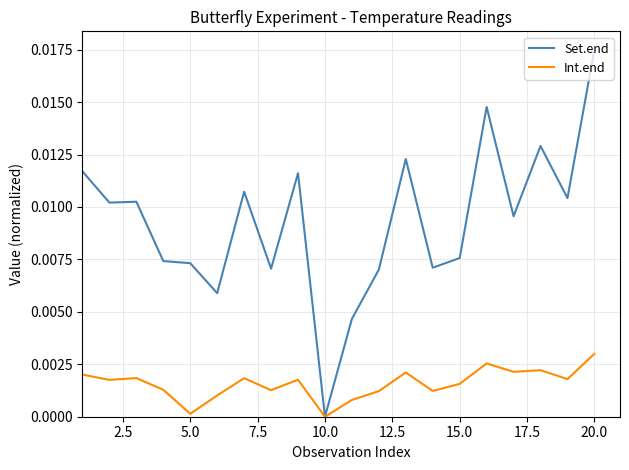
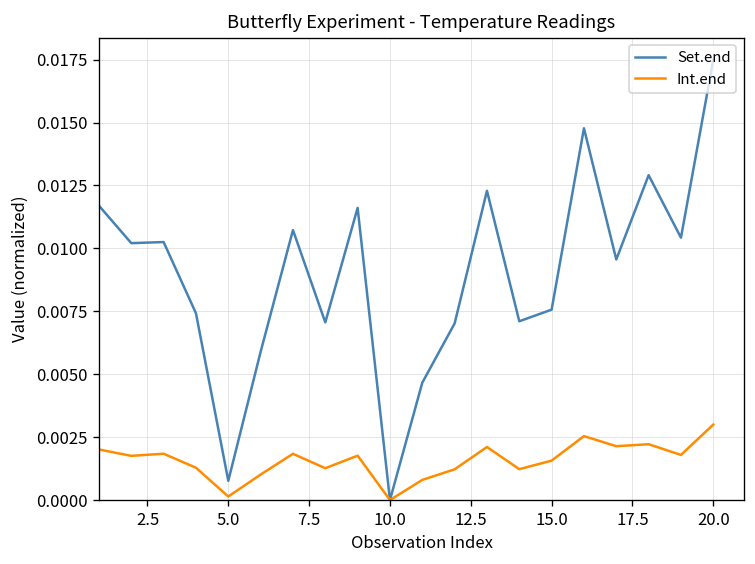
Set.end, 5.0: 0.0073 -> 0.0008
